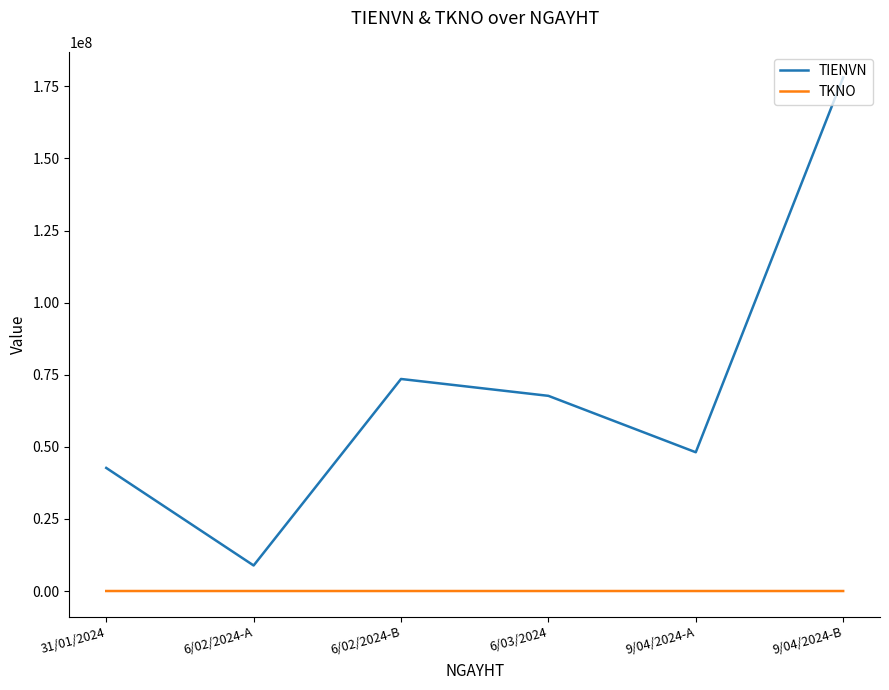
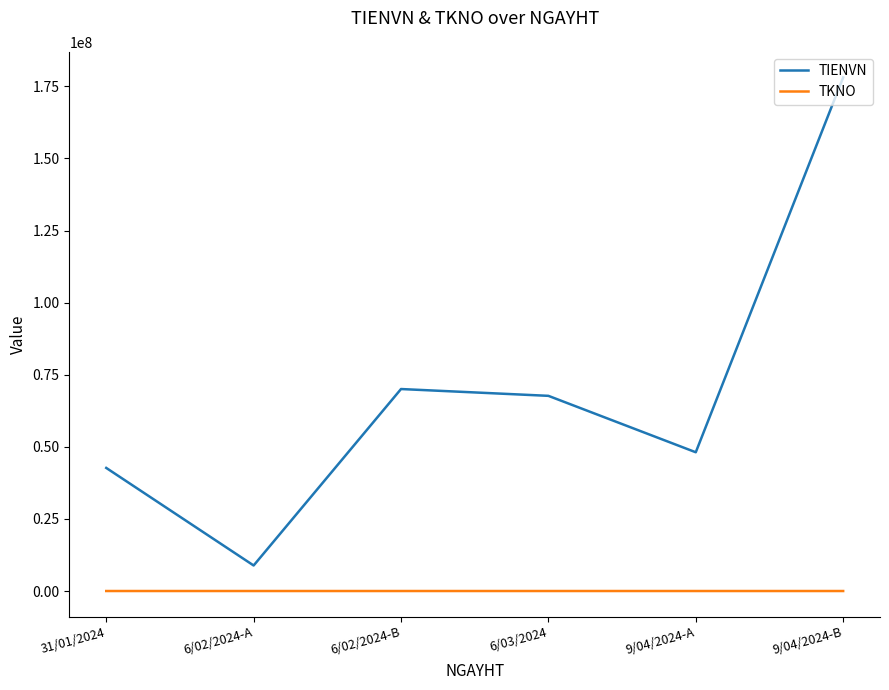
TIENVN, 6/02/2024-B: 74000000 -> 70000000
